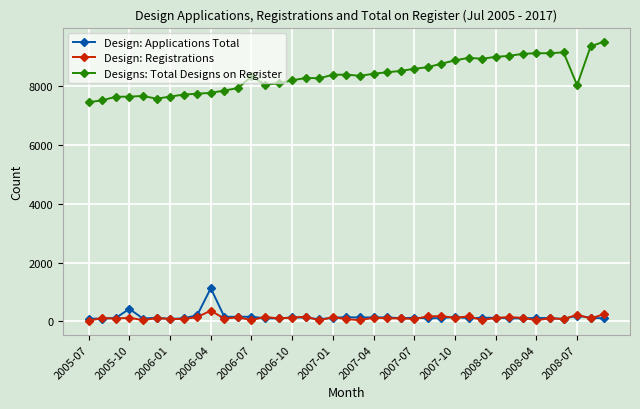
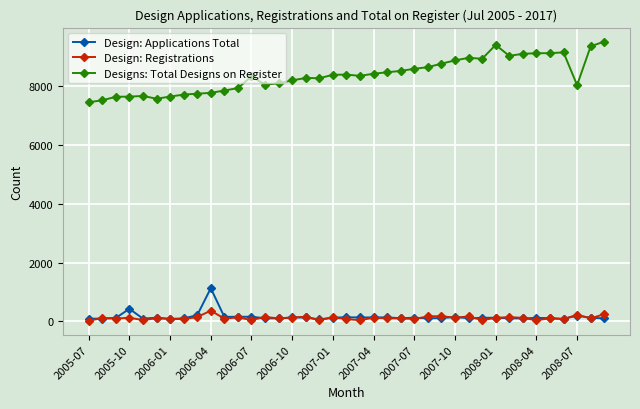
Designs: Total Designs on Register, 2008-01: 9000 -> 9400
